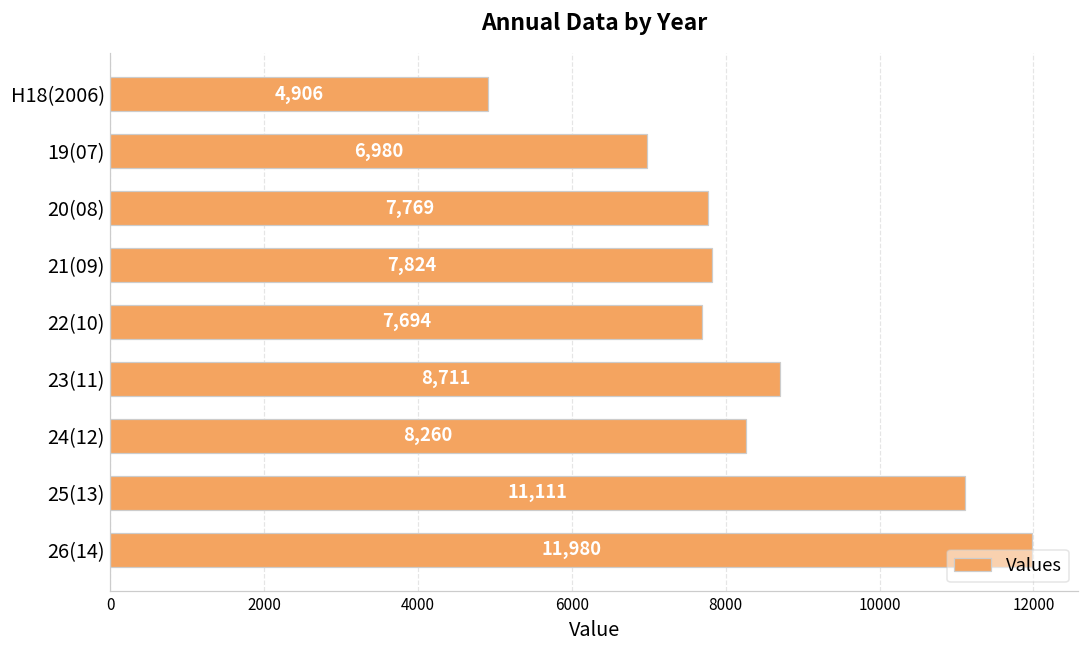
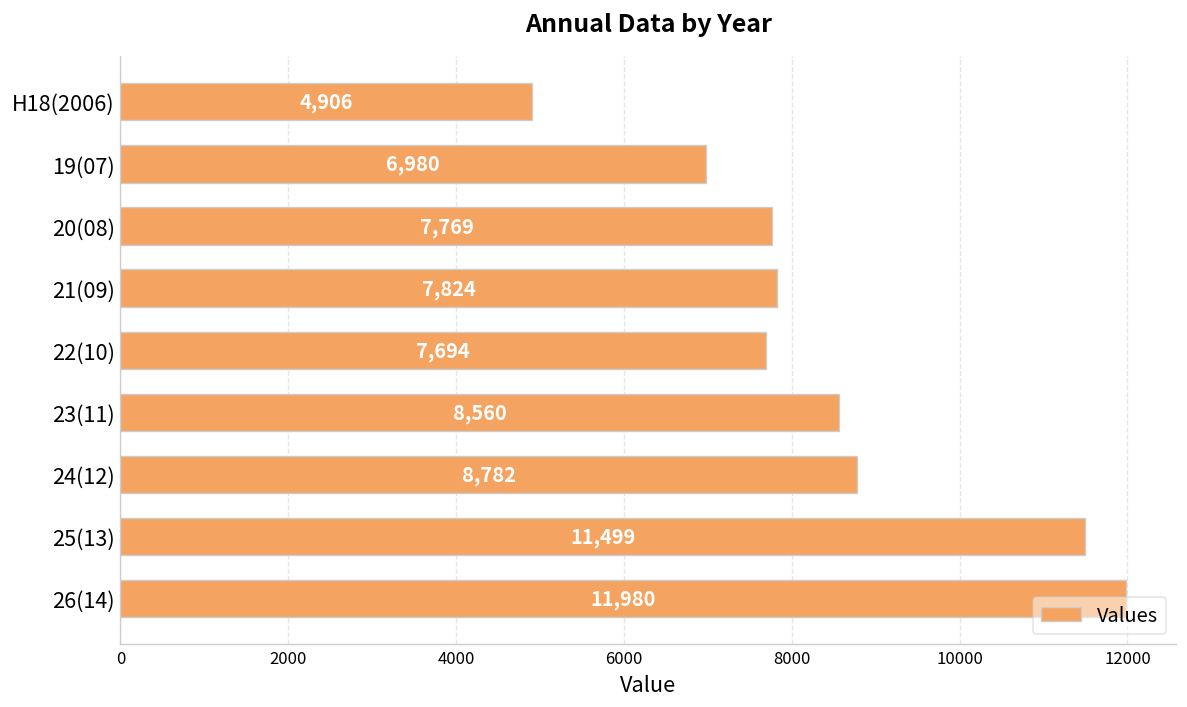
23(11): 8,711 -> 8,560
24(12): 8,260 -> 8,782
25(13): 11,111 -> 11,499
